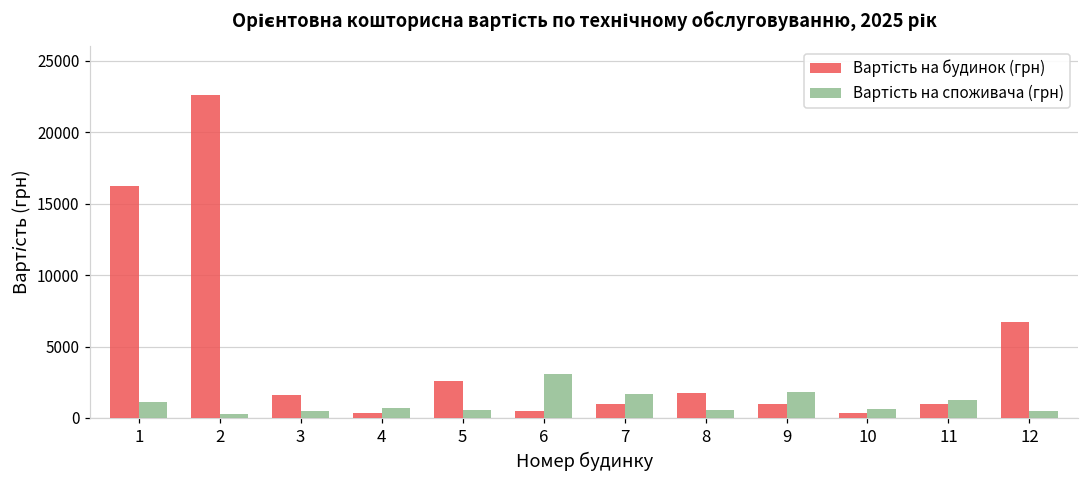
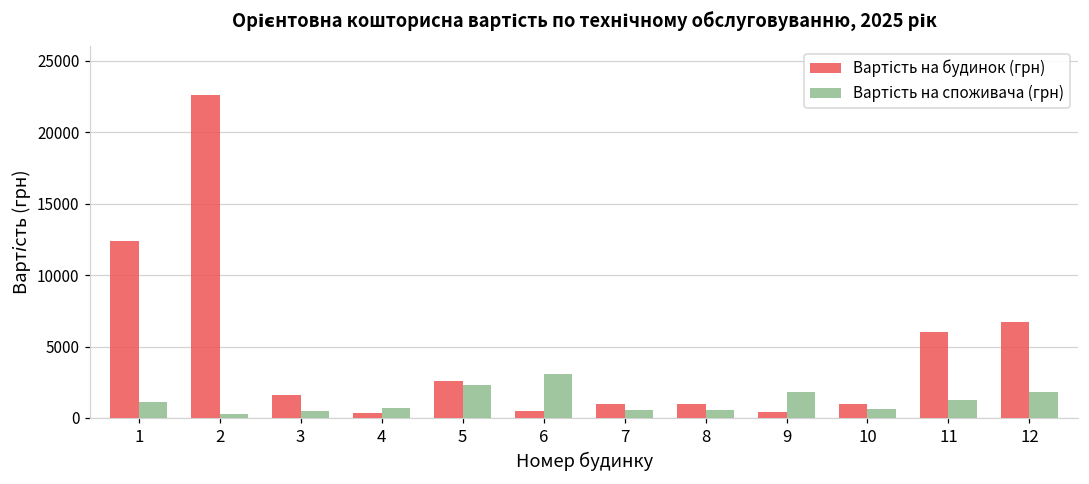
Вартість на будинок (грн), 1: 16300 -> 12400
Вартість на споживача (грн), 5: 600 -> 2300
Вартість на споживача (грн), 7: 1700 -> 600
Вартість на будинок (грн), 8: 1700 -> 1000
Вартість на будинок (грн), 9: 1000 -> 400
Вартість на будинок (грн), 10: 300 -> 1000
Вартість на будинок (грн), 11: 1000 -> 6000
Вартість на споживача (грн), 12: 500 -> 1800
